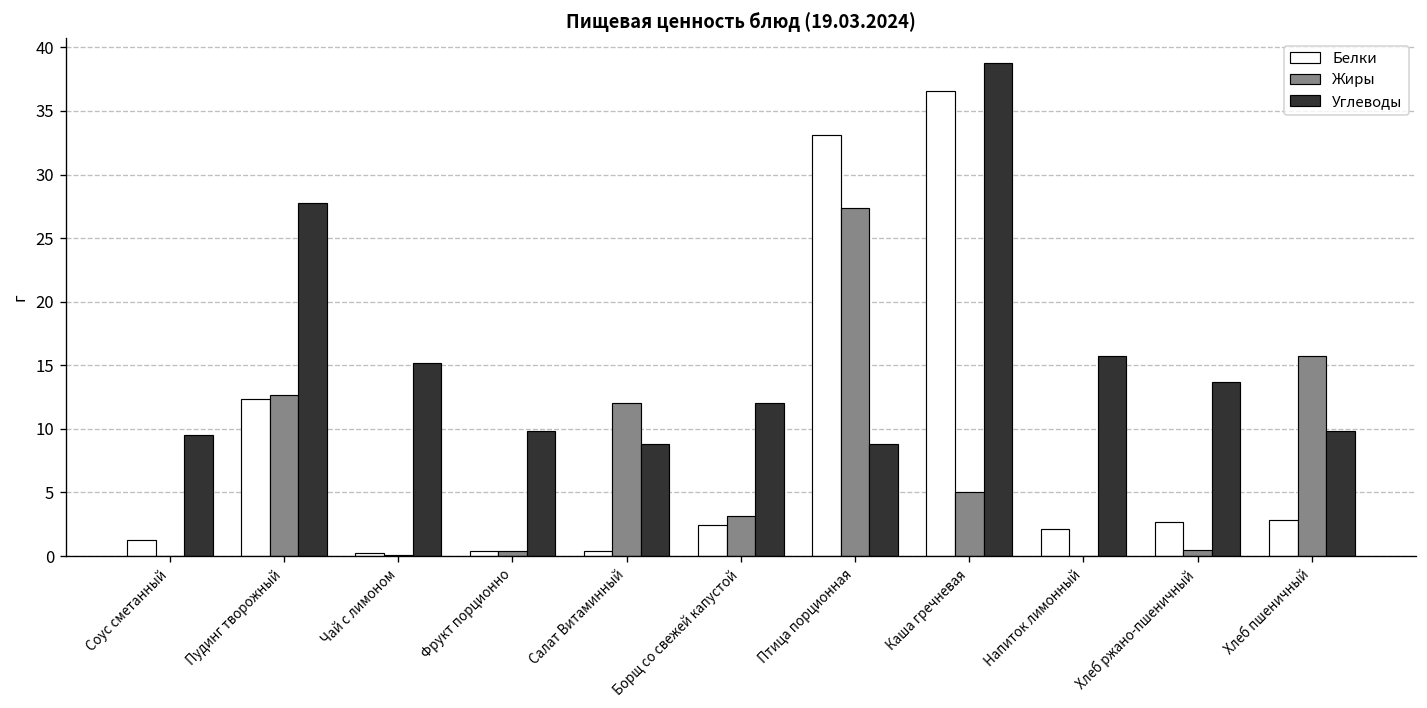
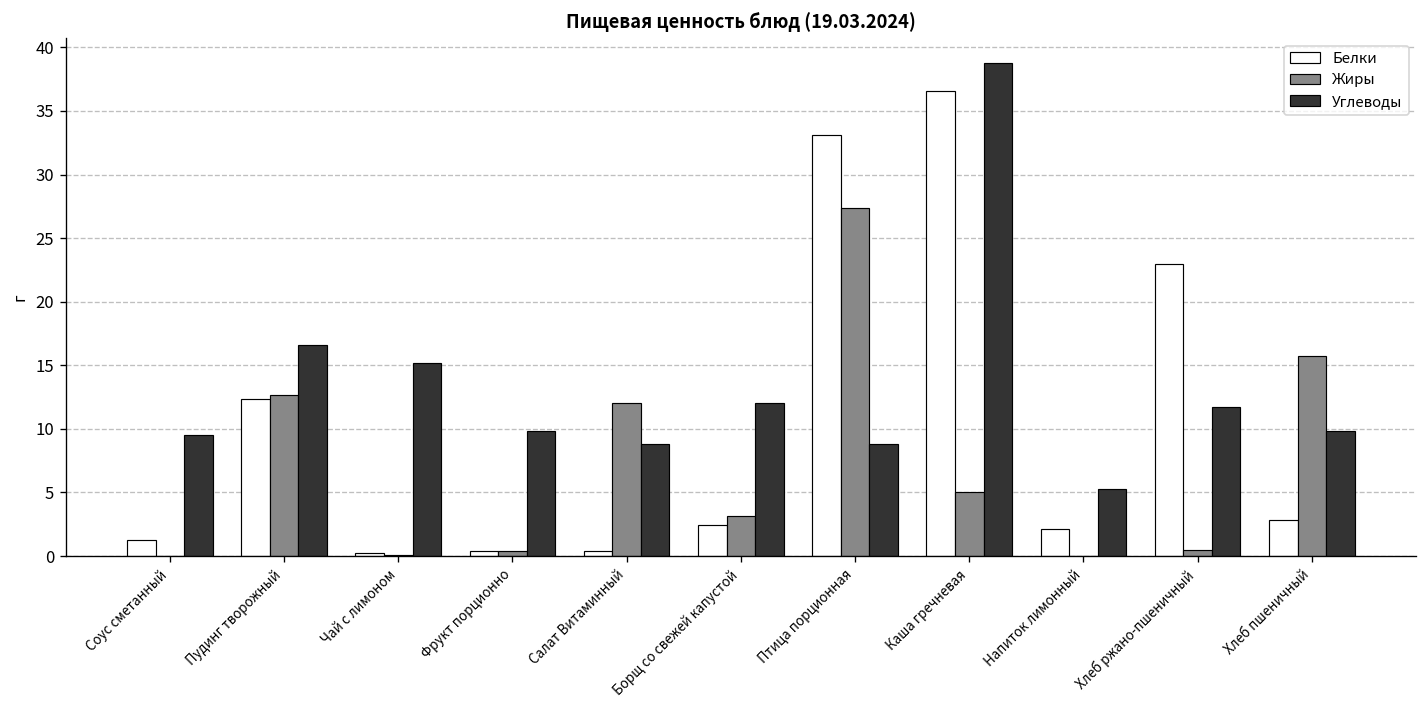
Углеводы, Пудинг творожный: 27.8 -> 16.6
Углеводы, Напиток лимонный: 15.7 -> 5.3
Белки, Хлеб ржано-пшеничный: 2.6 -> 23.0
Углеводы, Хлеб ржано-пшеничный: 13.7 -> 11.7
